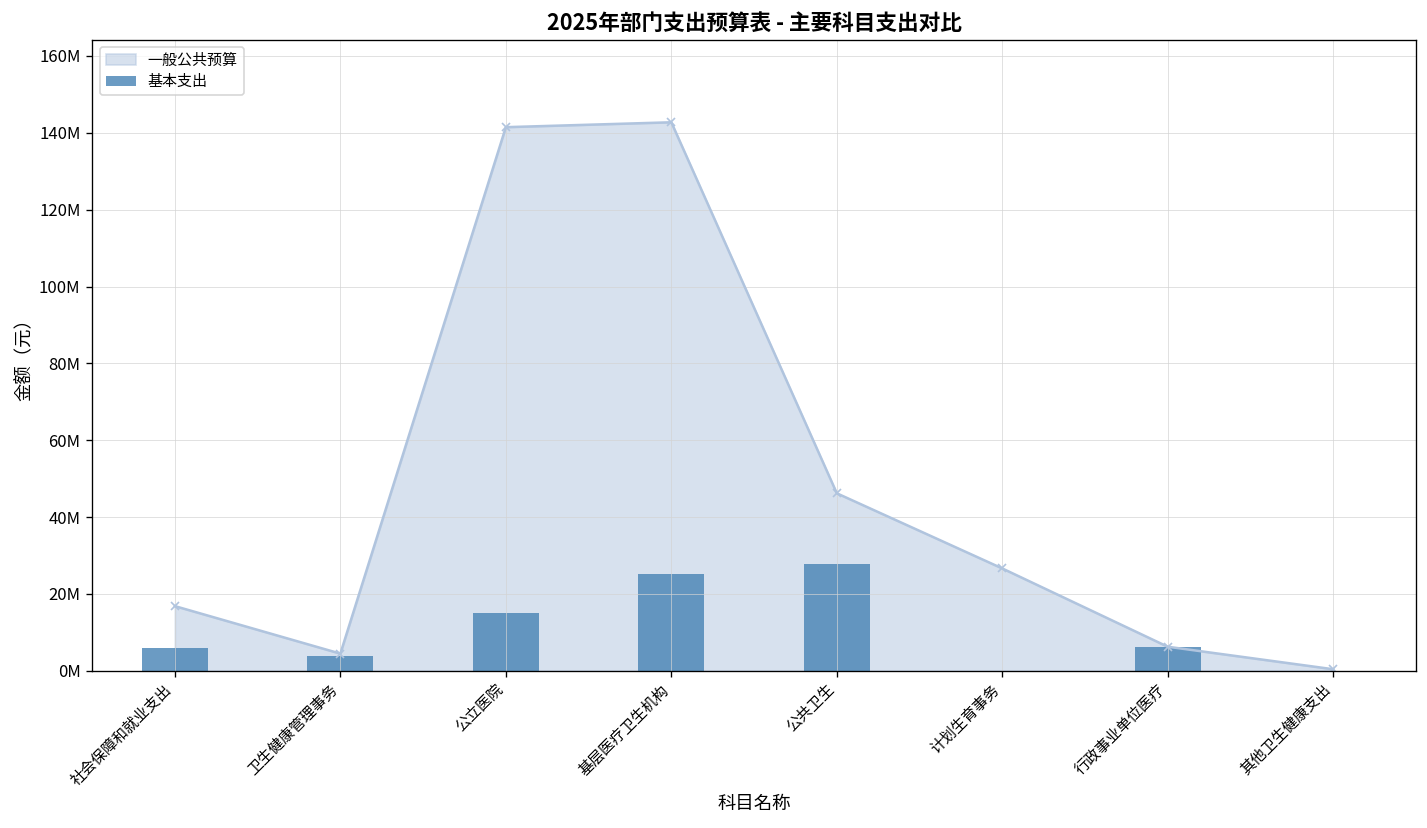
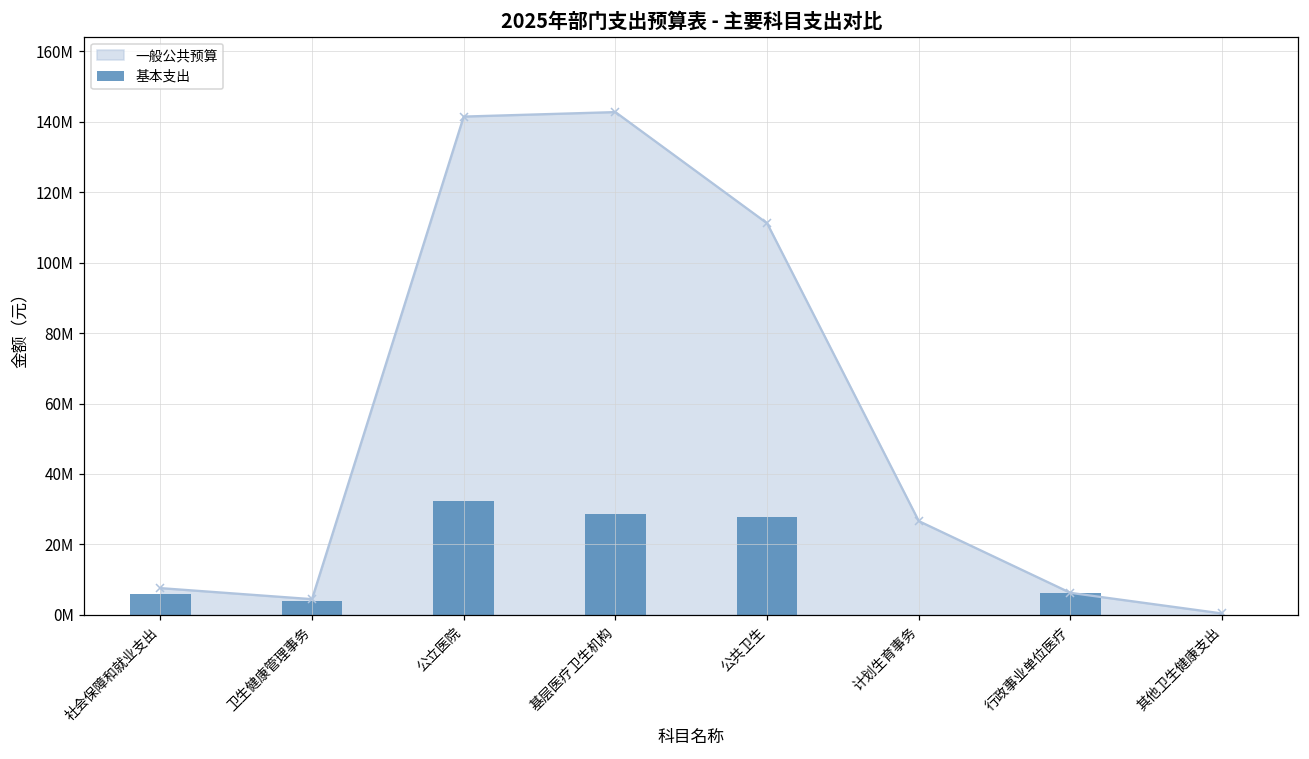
一般公共预算, 社会保障和就业支出: 17000000 -> 8000000
基本支出, 公立医院: 15000000 -> 32000000
基本支出, 基层医疗卫生机构: 25000000 -> 29000000
一般公共预算, 公共卫生: 46000000 -> 111000000
